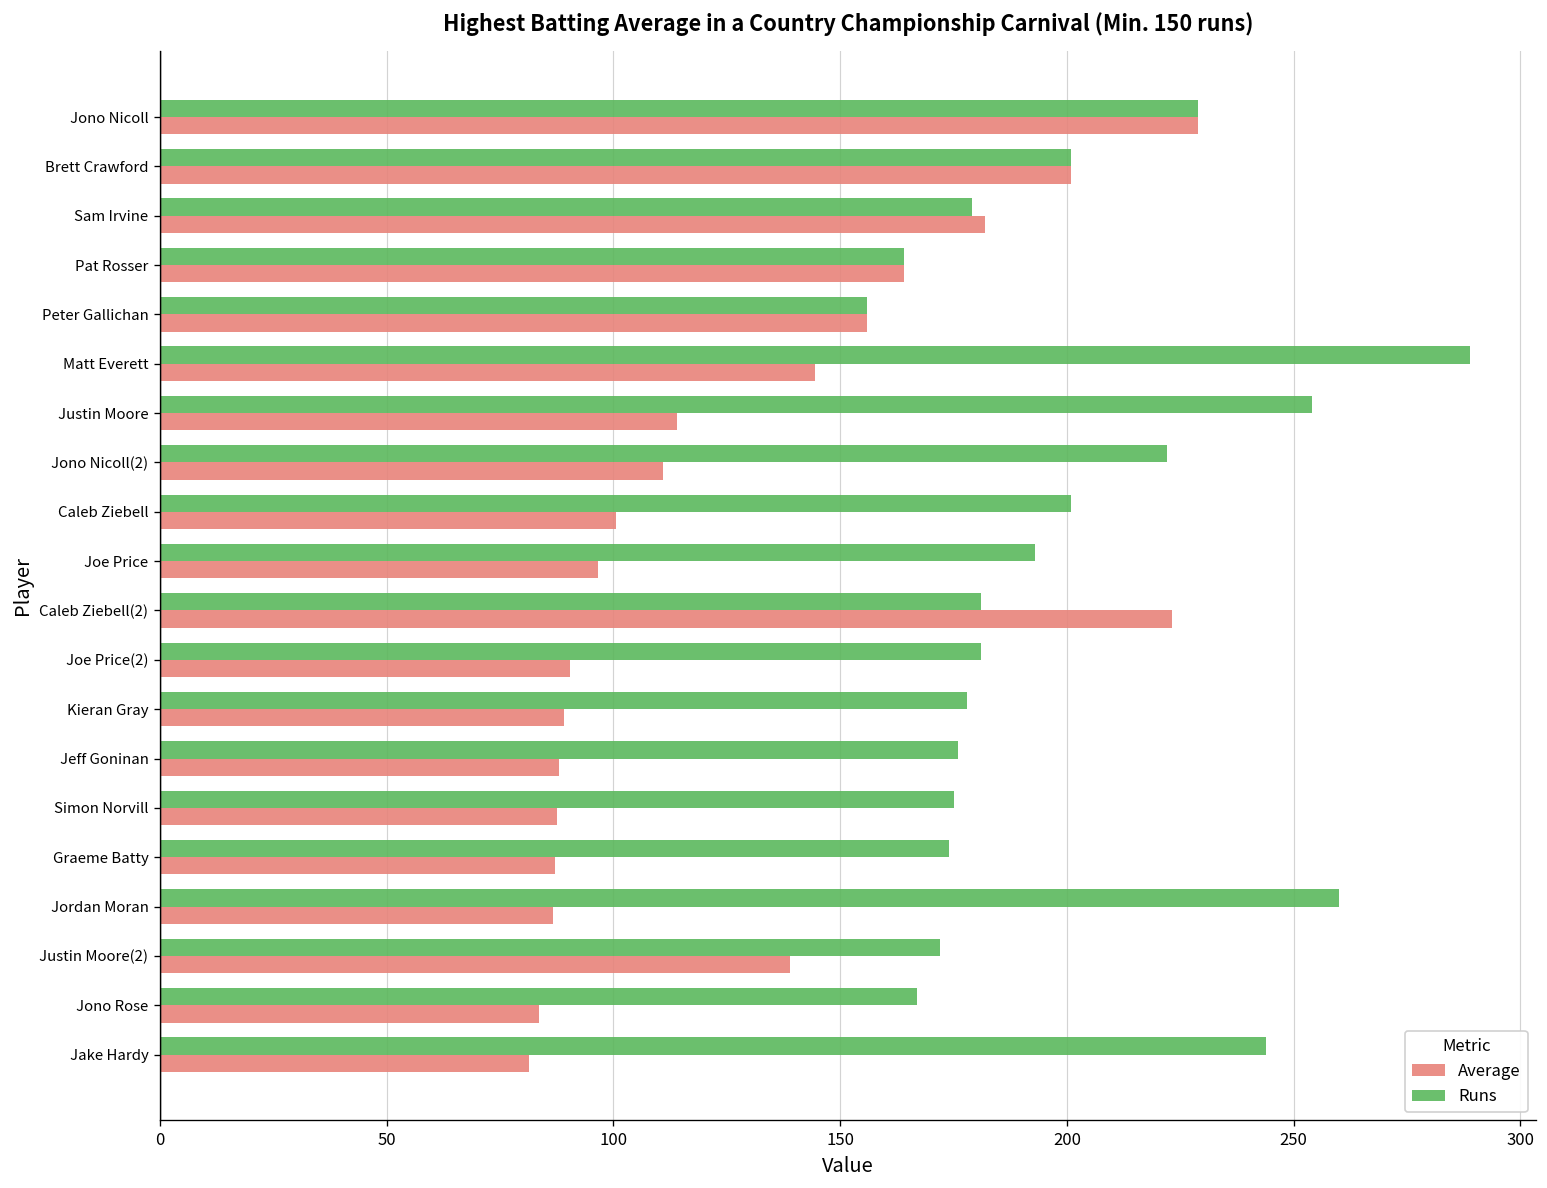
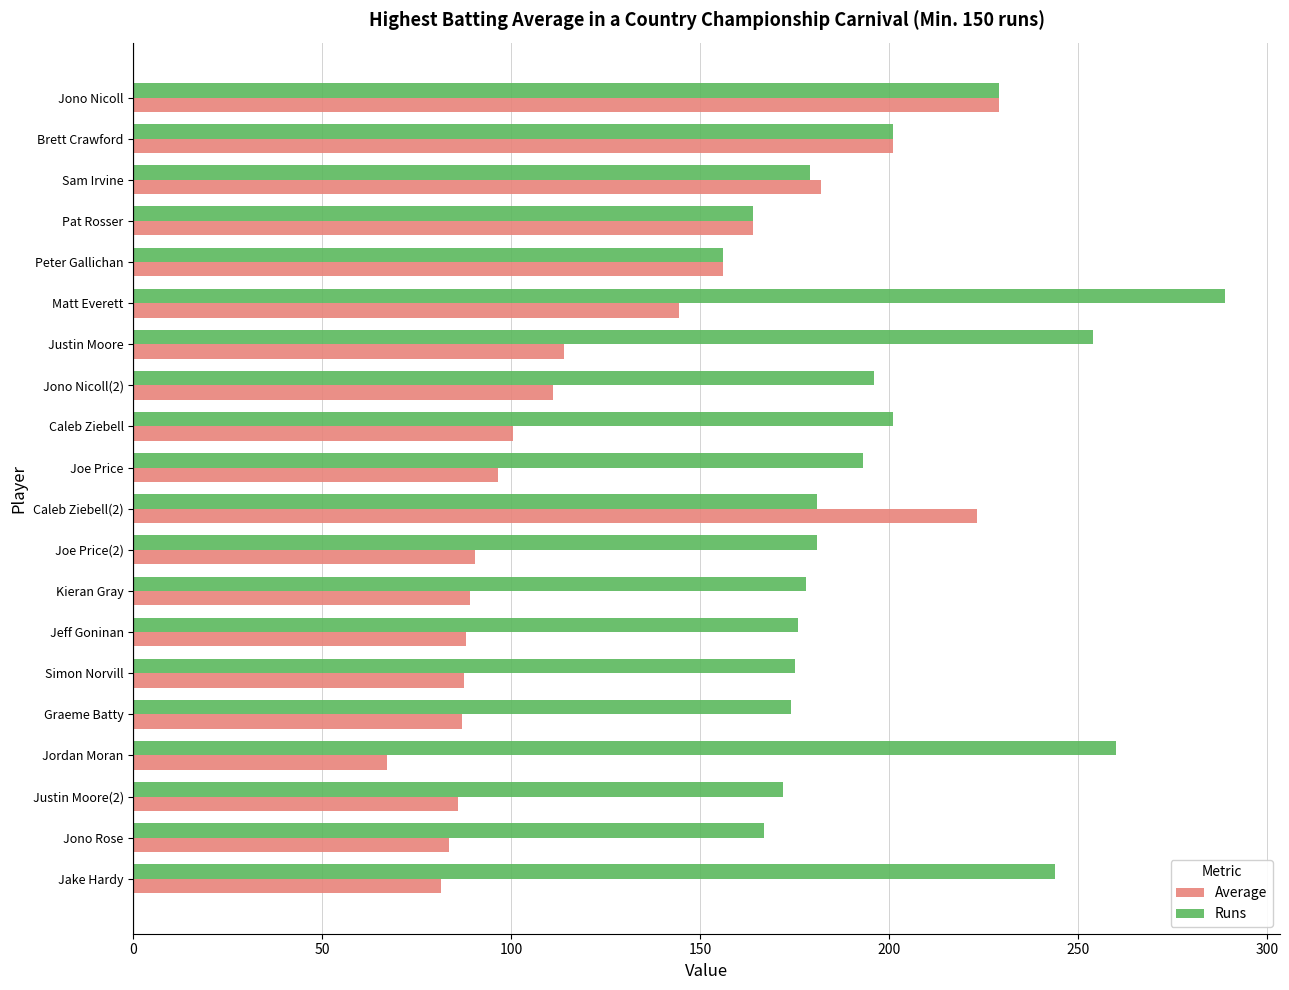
Runs, Jono Nicoll(2): 222 -> 196
Average, Jordan Moran: 87 -> 67
Average, Justin Moore(2): 139 -> 86
